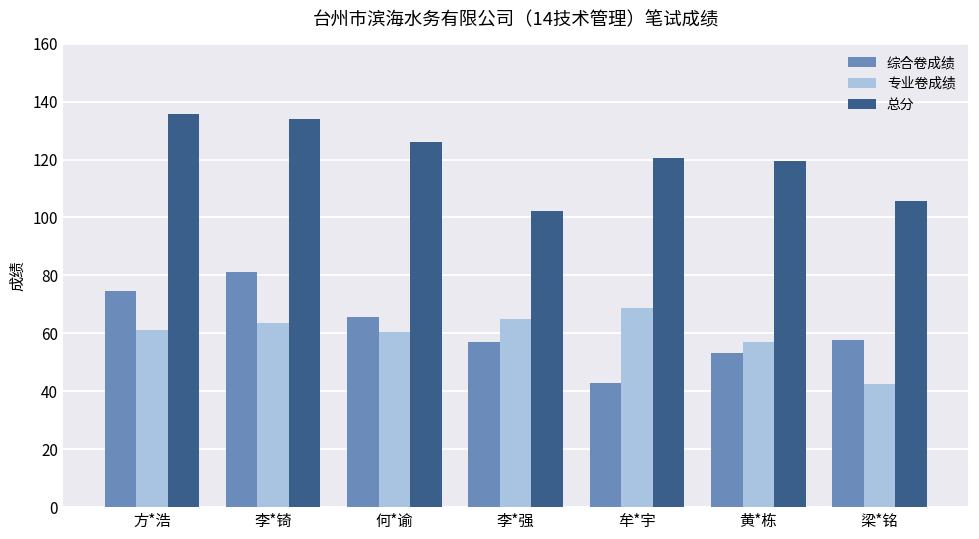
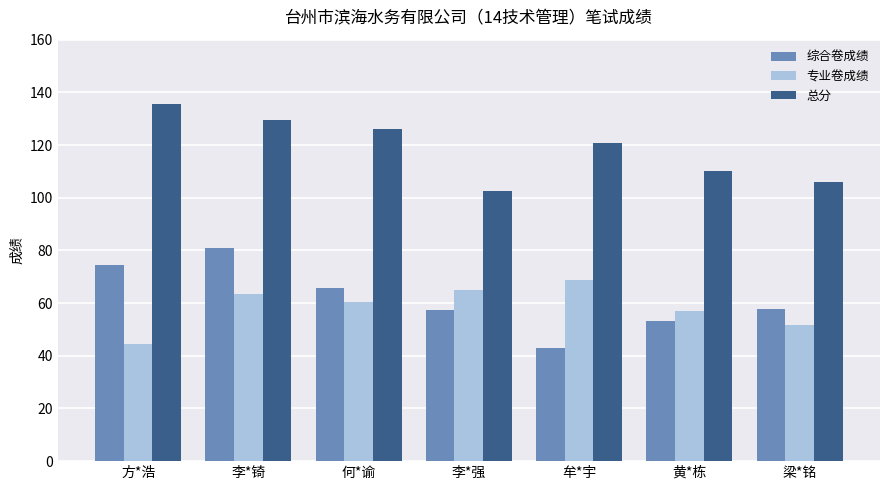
专业卷成绩, 方*浩: 61 -> 44
总分, 李*锜: 134 -> 130
总分, 黄*栋: 119 -> 110
专业卷成绩, 梁*铭: 43 -> 52
